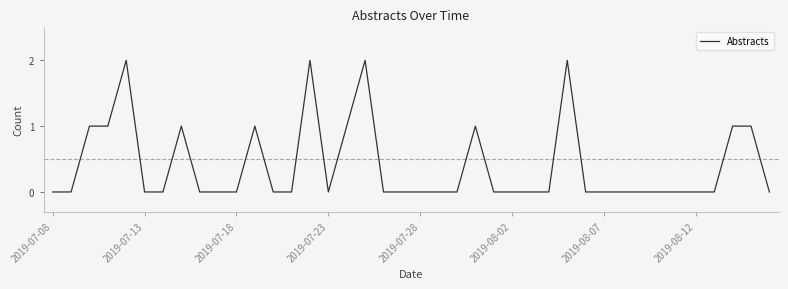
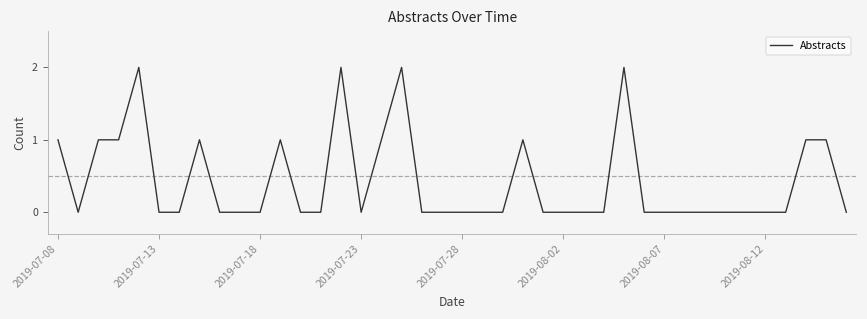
2019-07-08: 0 -> 1
